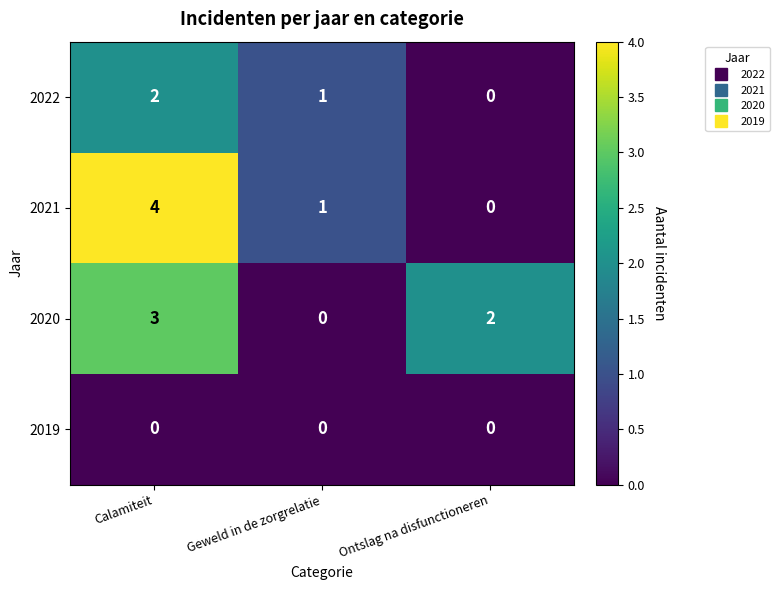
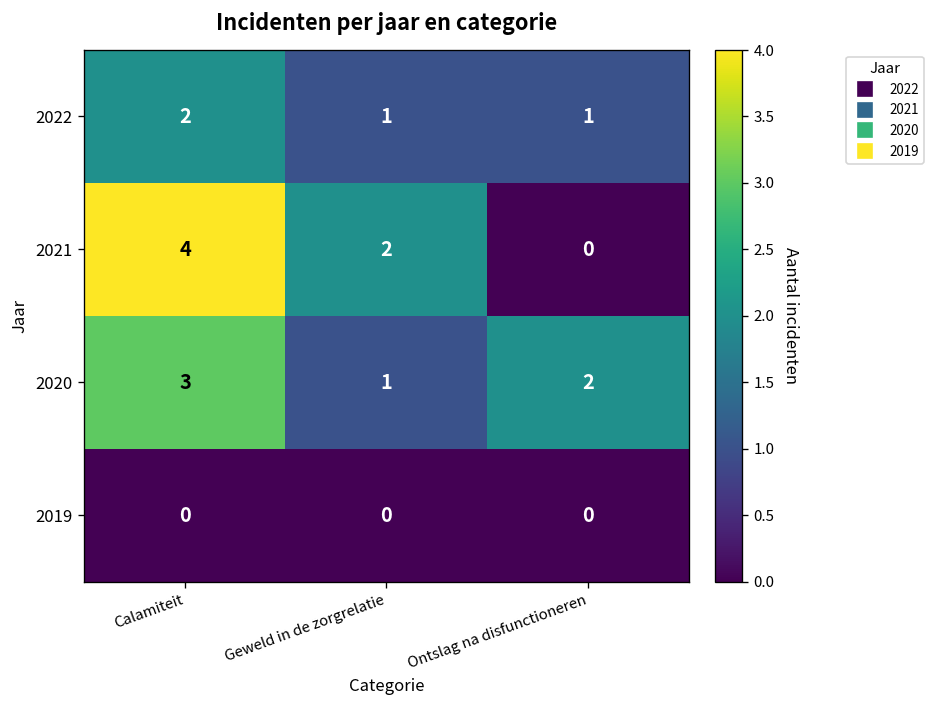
2022, Ontslag na disfunctioneren: 0 -> 1
2021, Geweld in de zorgrelatie: 1 -> 2
2020, Geweld in de zorgrelatie: 0 -> 1
